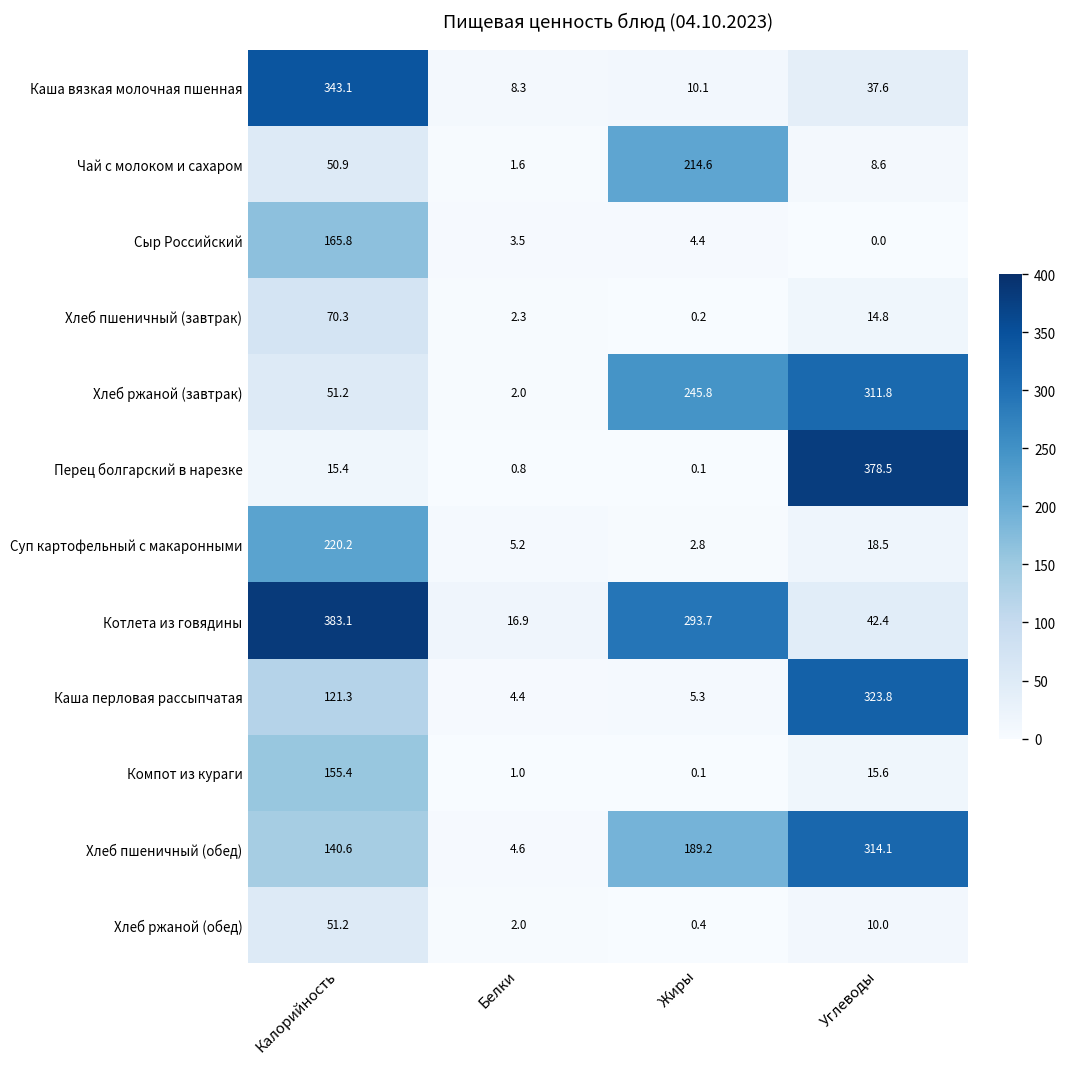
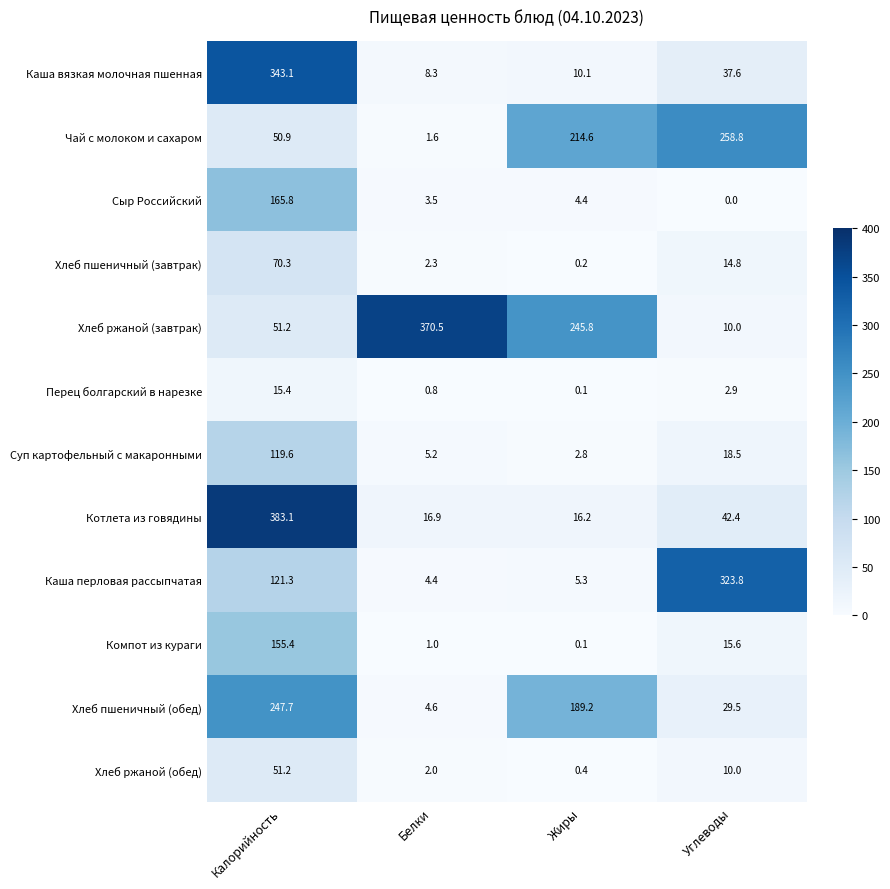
Чай с молоком и сахаром, Углеводы: 8.6 -> 258.8
Хлеб ржаной (завтрак), Белки: 2.0 -> 370.5
Хлеб ржаной (завтрак), Углеводы: 311.8 -> 10.0
Перец болгарский в нарезке, Углеводы: 378.5 -> 2.9
Суп картофельный с макаронными, Калорийность: 220.2 -> 119.6
Котлета из говядины, Жиры: 293.7 -> 16.2
Хлеб пшеничный (обед), Калорийность: 140.6 -> 247.7
Хлеб пшеничный (обед), Углеводы: 314.1 -> 29.5
